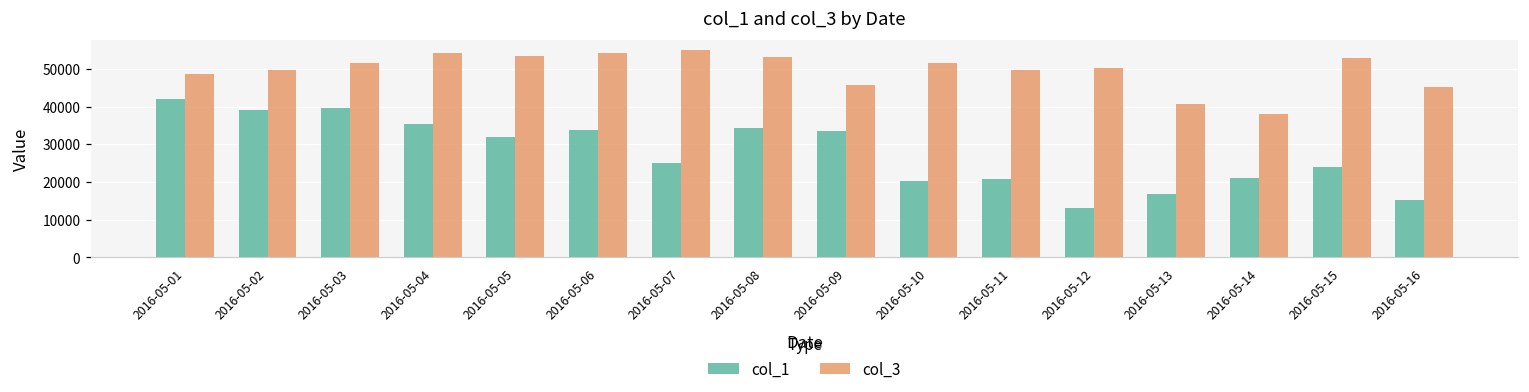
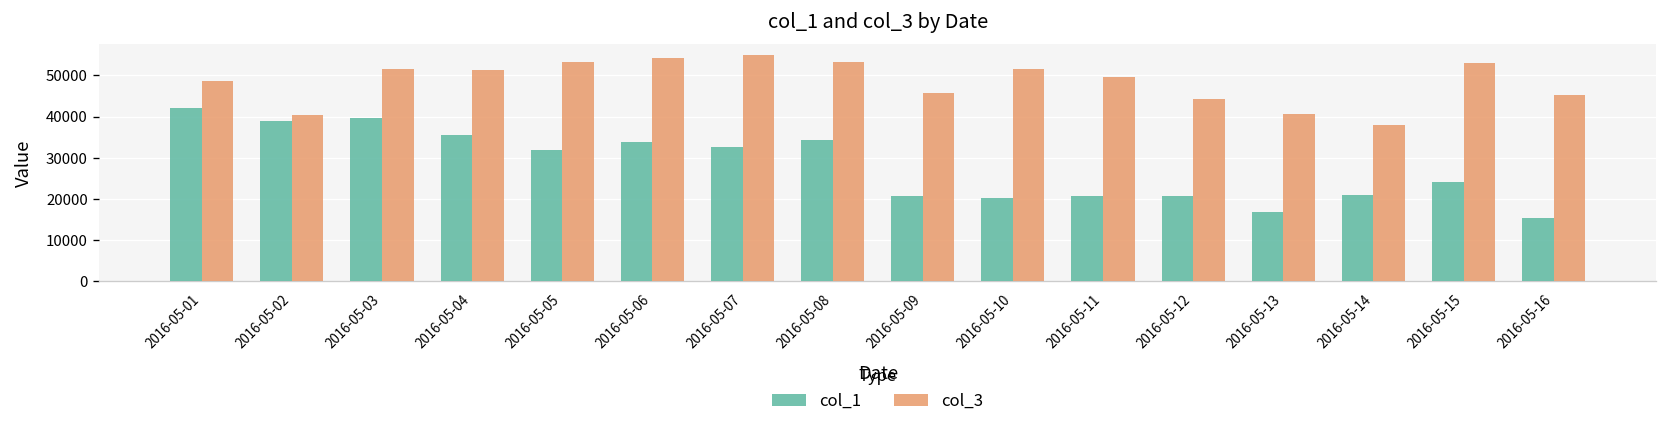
col_3, 2016-05-02: 50000 -> 40000
col_3, 2016-05-04: 54000 -> 51000
col_1, 2016-05-07: 25000 -> 33000
col_1, 2016-05-09: 33000 -> 21000
col_1, 2016-05-12: 13000 -> 21000
col_3, 2016-05-12: 50000 -> 44000
